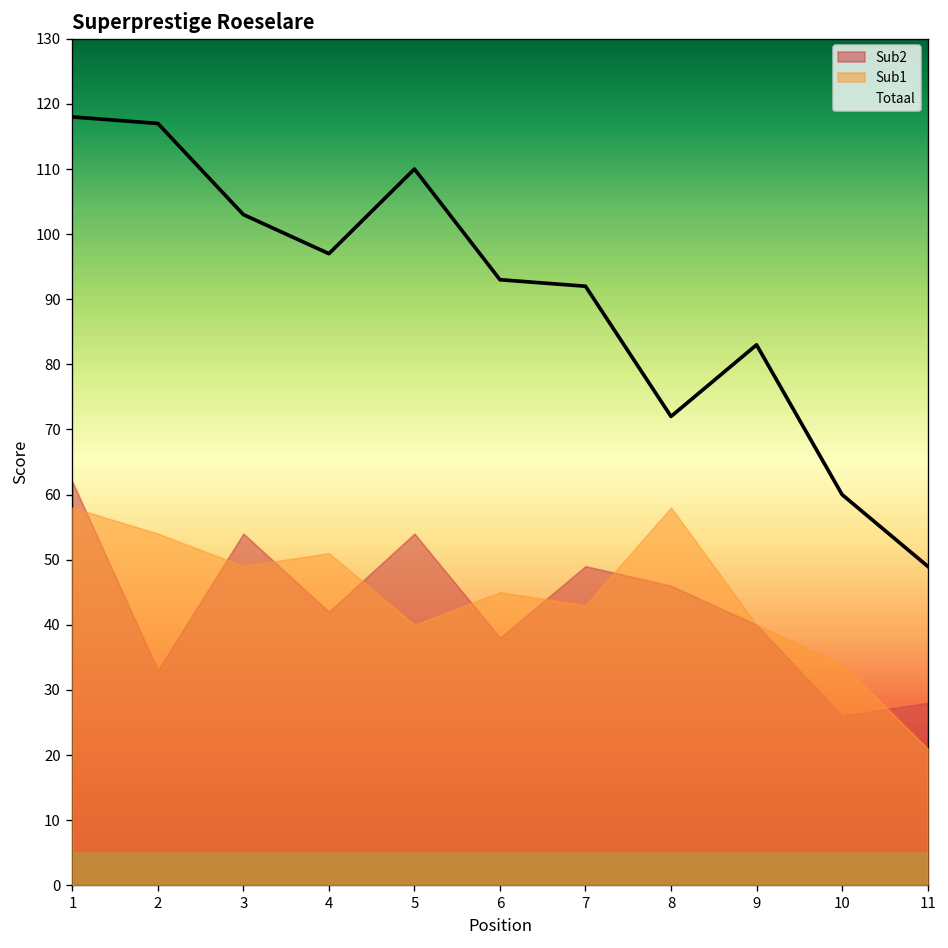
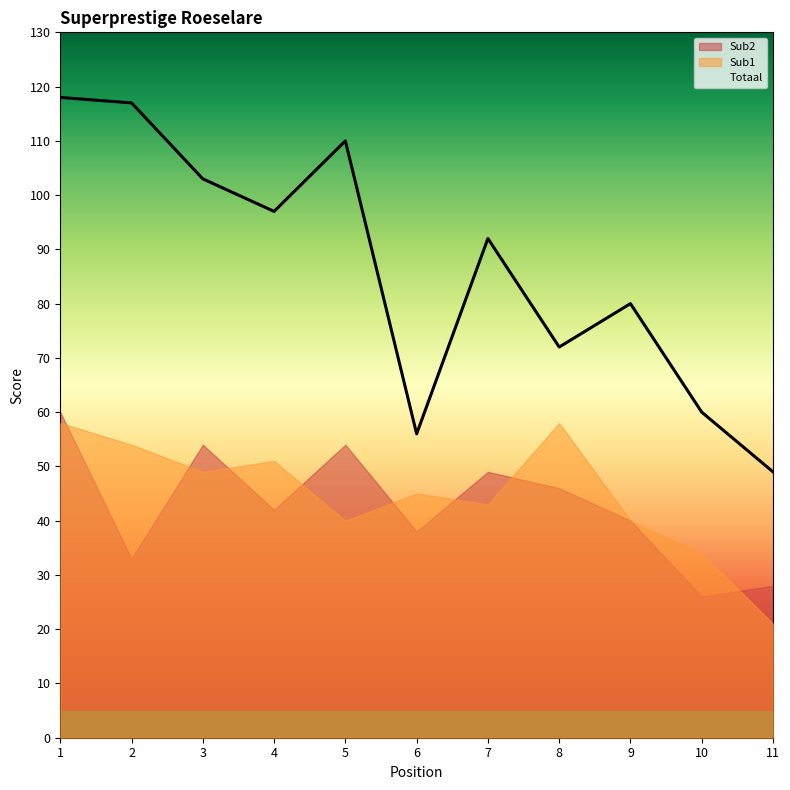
Sub2, 1: 62 -> 60
Totaal, 6: 93 -> 56
Totaal, 9: 83 -> 80
